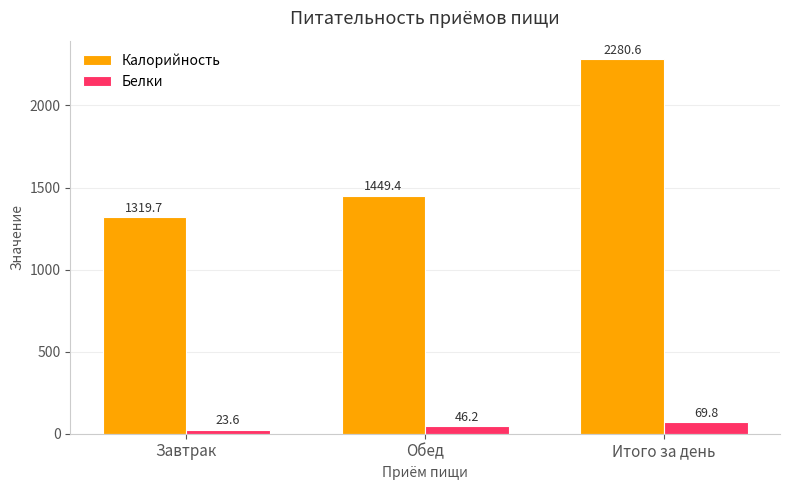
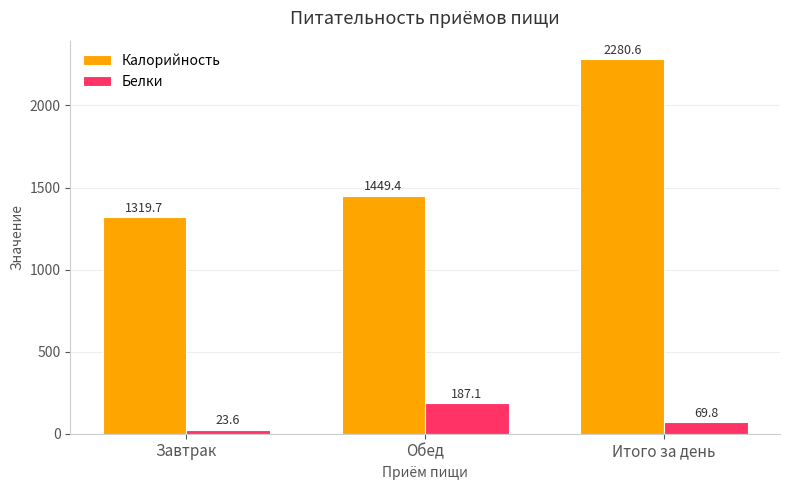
Белки, Обед: 46.2 -> 187.1
